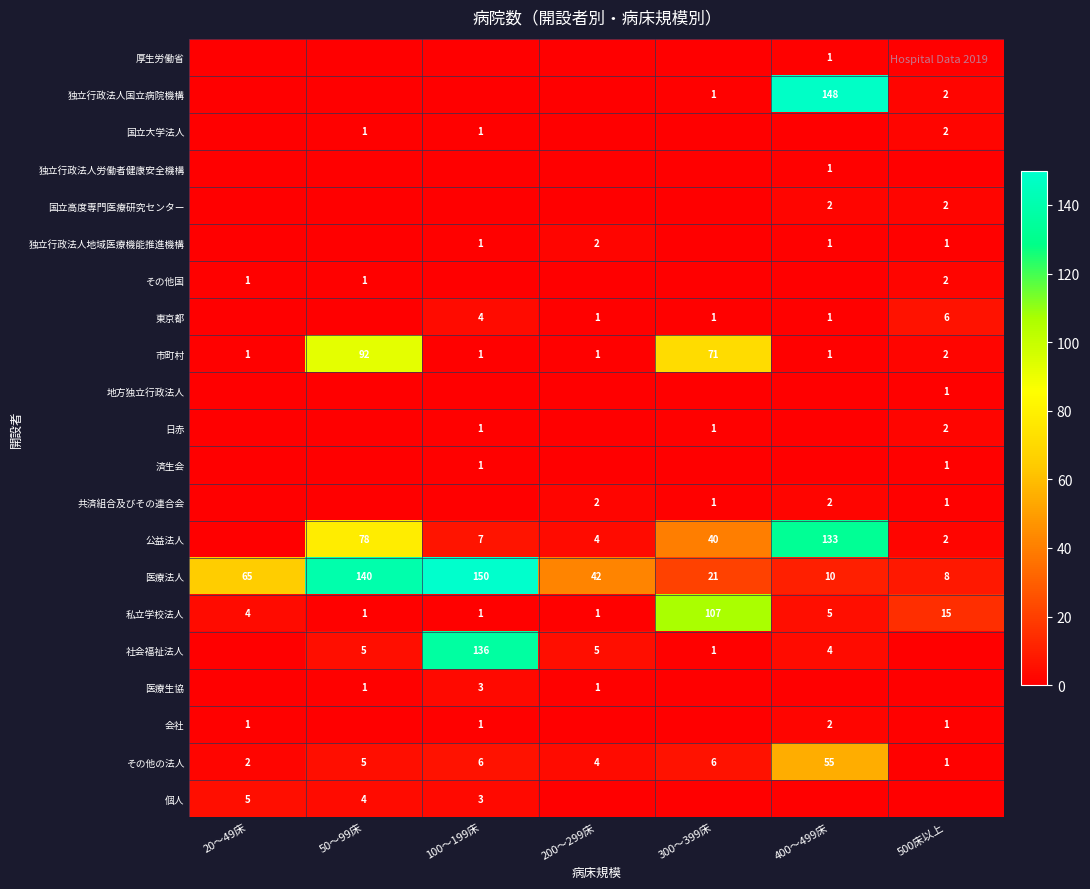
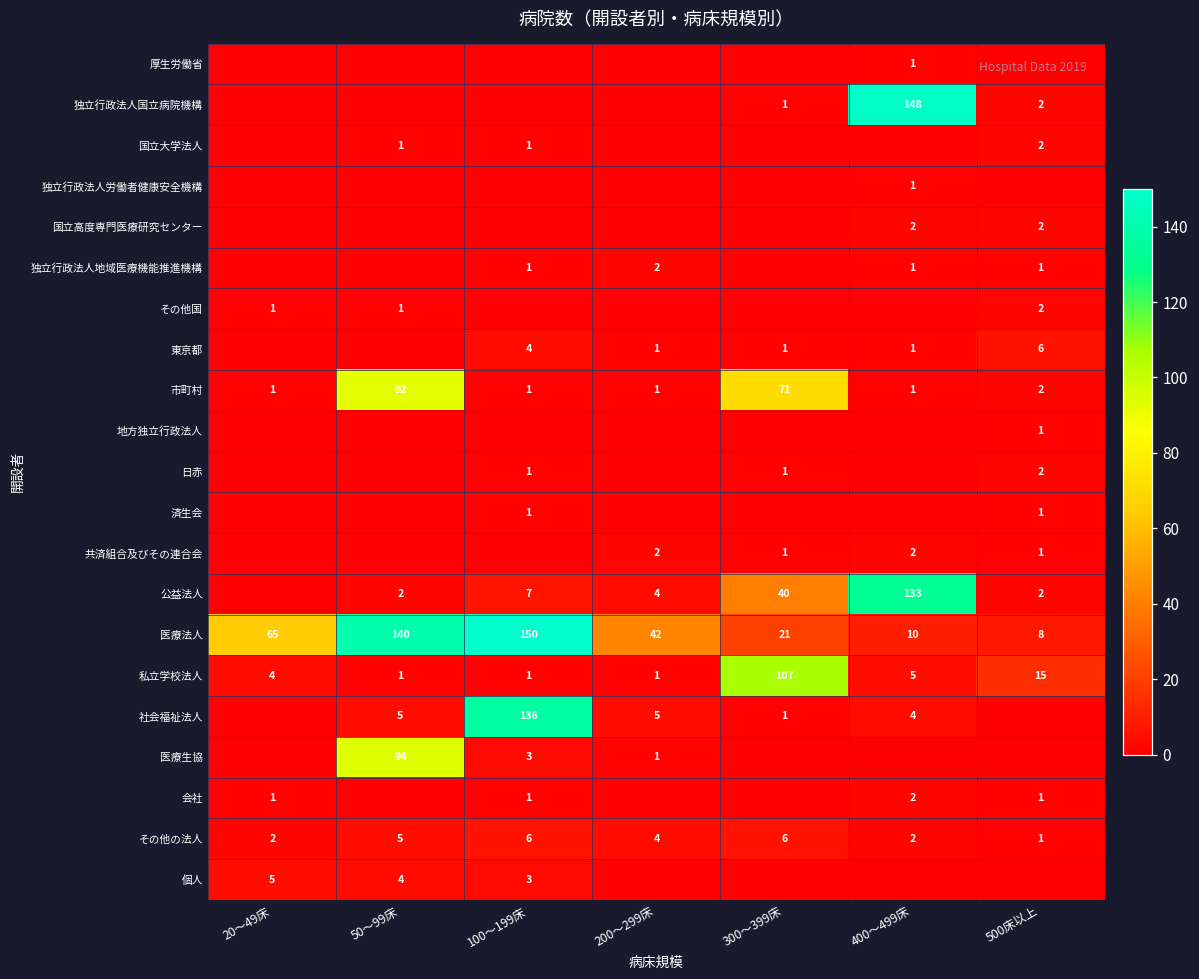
公益法人, 50～99床: 78 -> 2
医療生協, 50～99床: 1 -> 94
その他の法人, 400～499床: 55 -> 2
